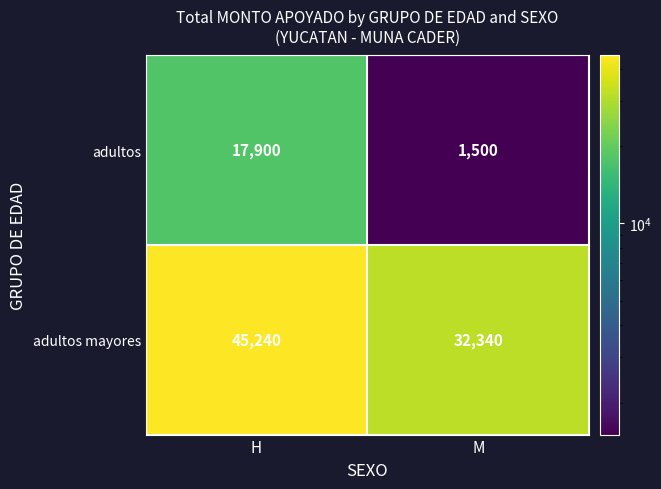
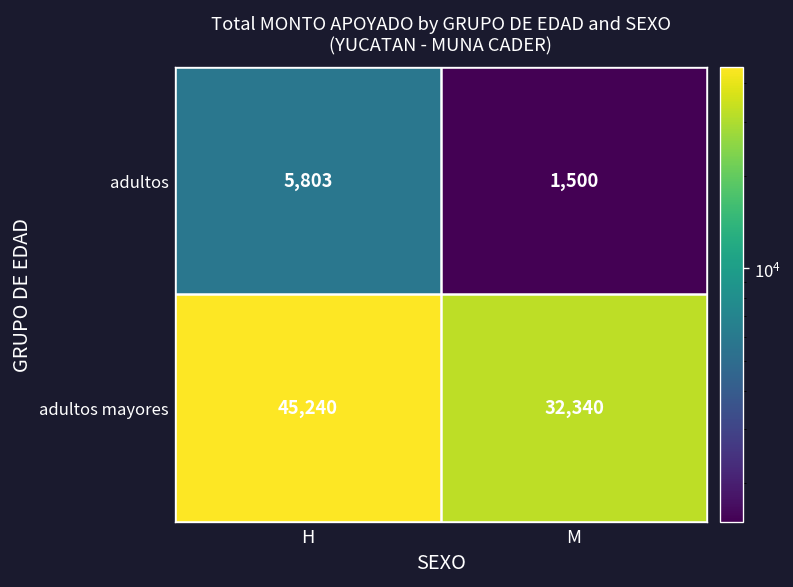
adultos, H: 17,900 -> 5,803
